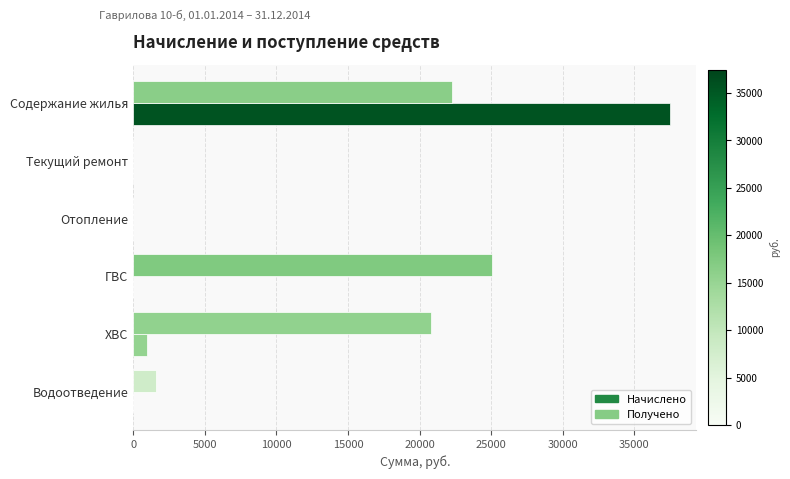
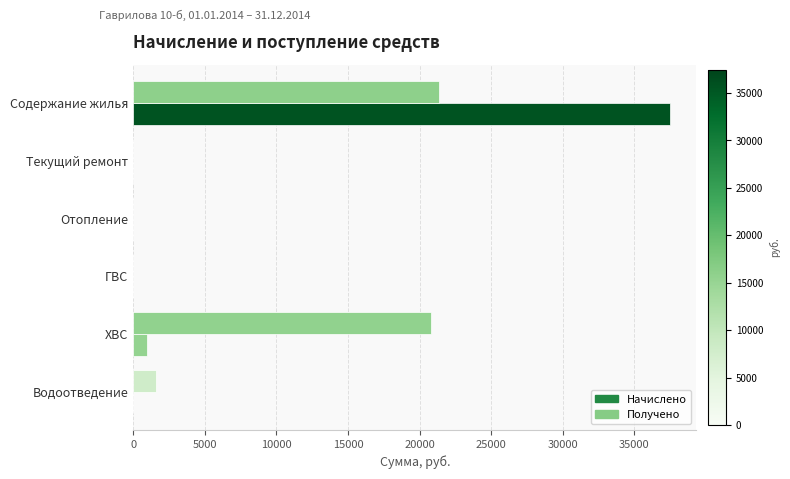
Получено, Содержание жилья: 22300 -> 21300
Получено, ГВС: 25000 -> 0
